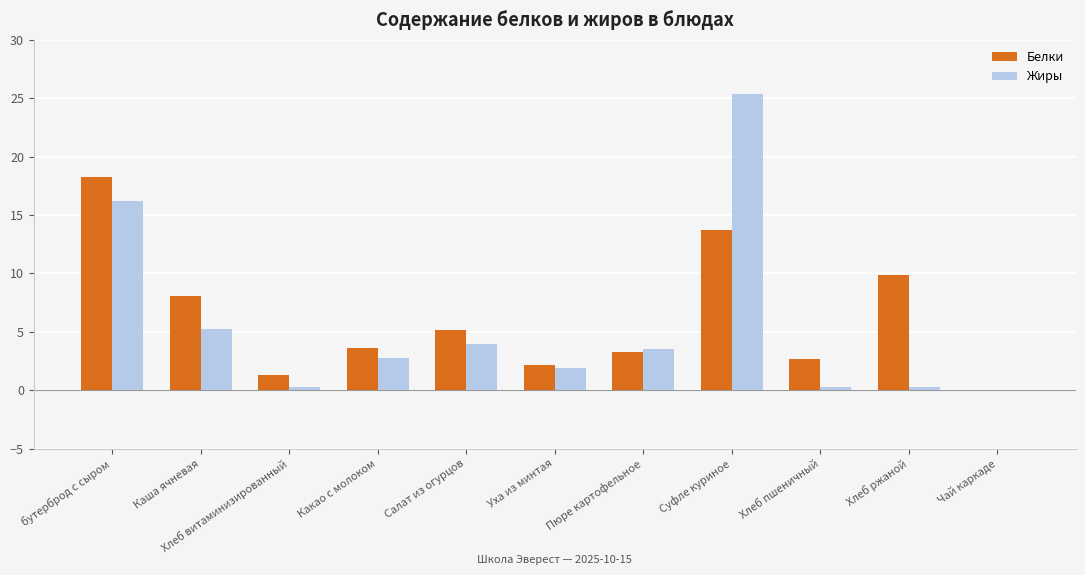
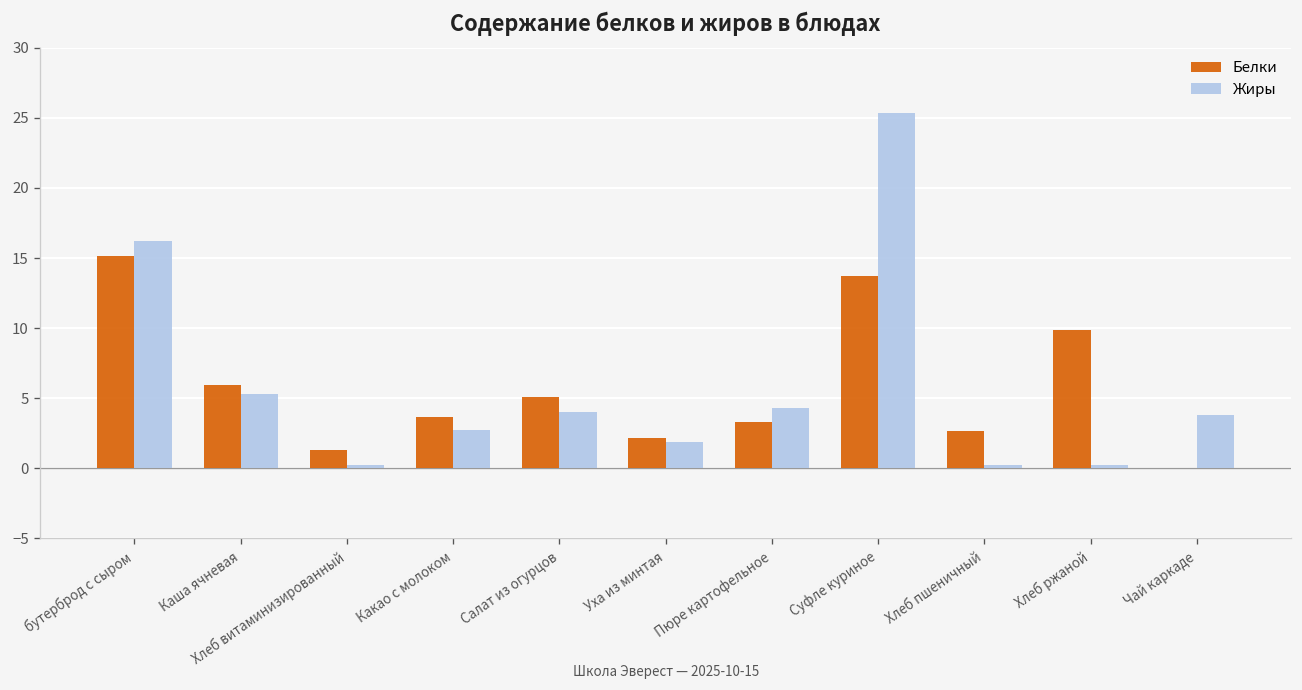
Белки, бутерброд с сыром: 18.3 -> 15.2
Белки, Каша ячневая: 8.0 -> 6.0
Жиры, Пюре картофельное: 3.6 -> 4.3
Жиры, Чай каркаде: 0.0 -> 3.8
